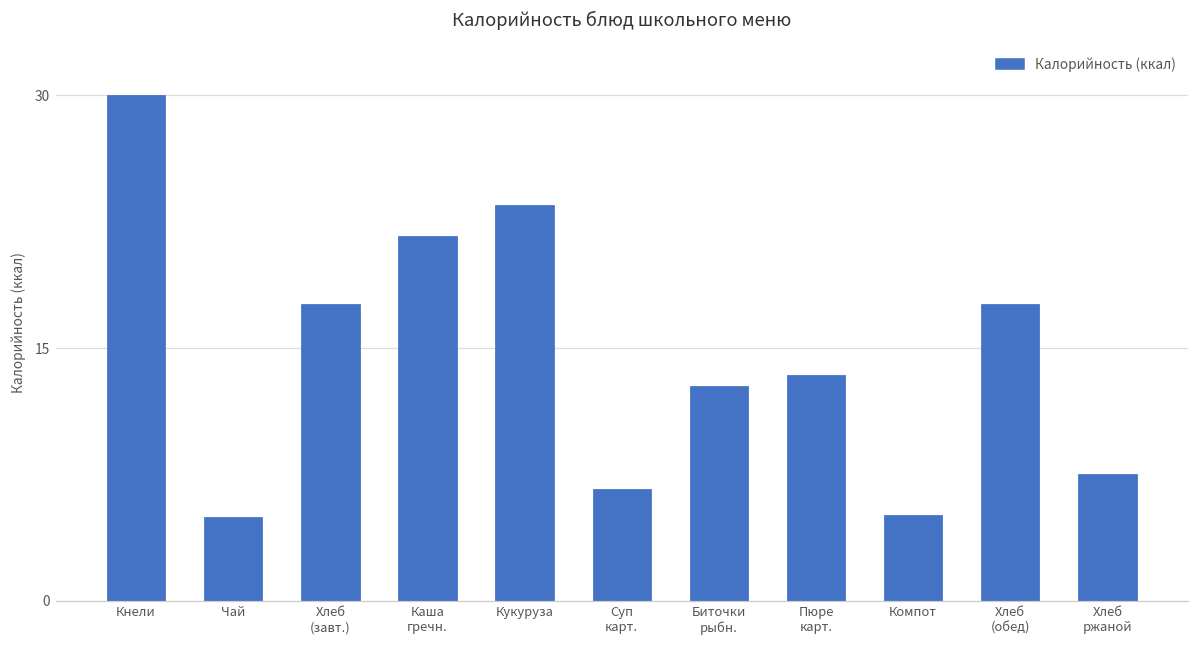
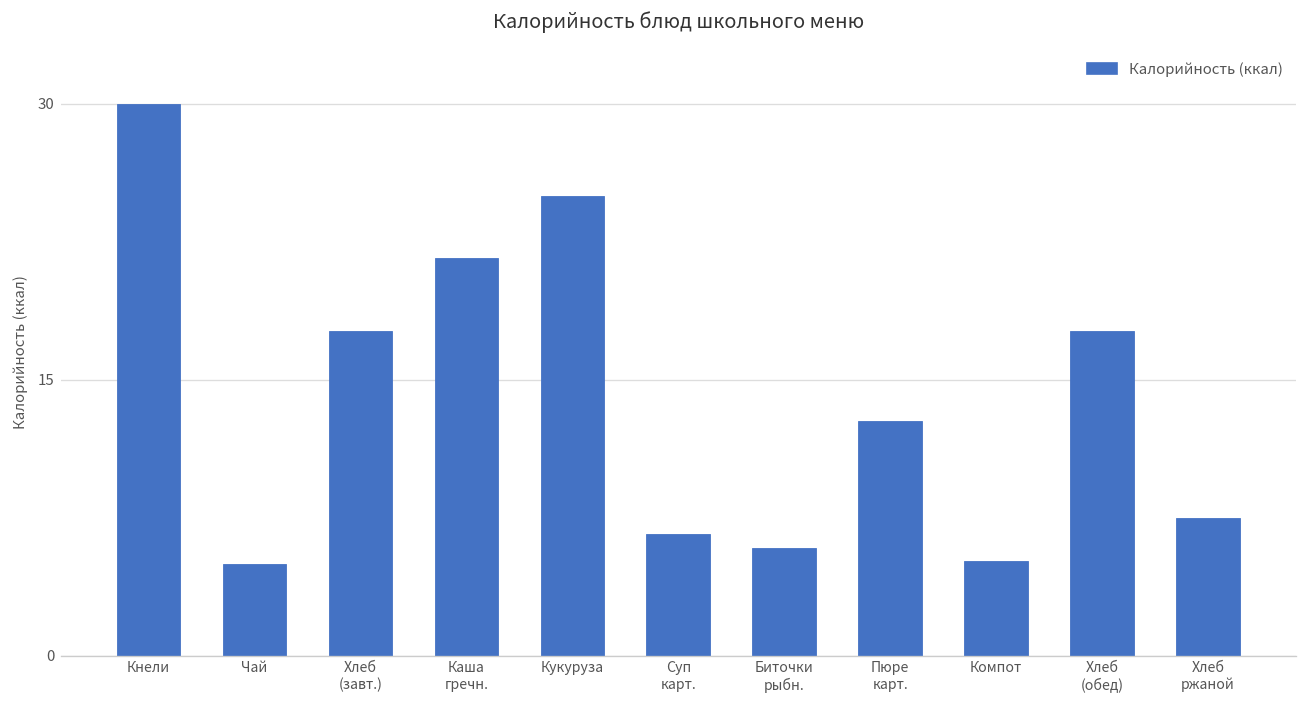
Кукуруза: 23.5 -> 25.0
Биточки рыбн.: 12.8 -> 5.9
Пюре карт.: 13.4 -> 12.8
